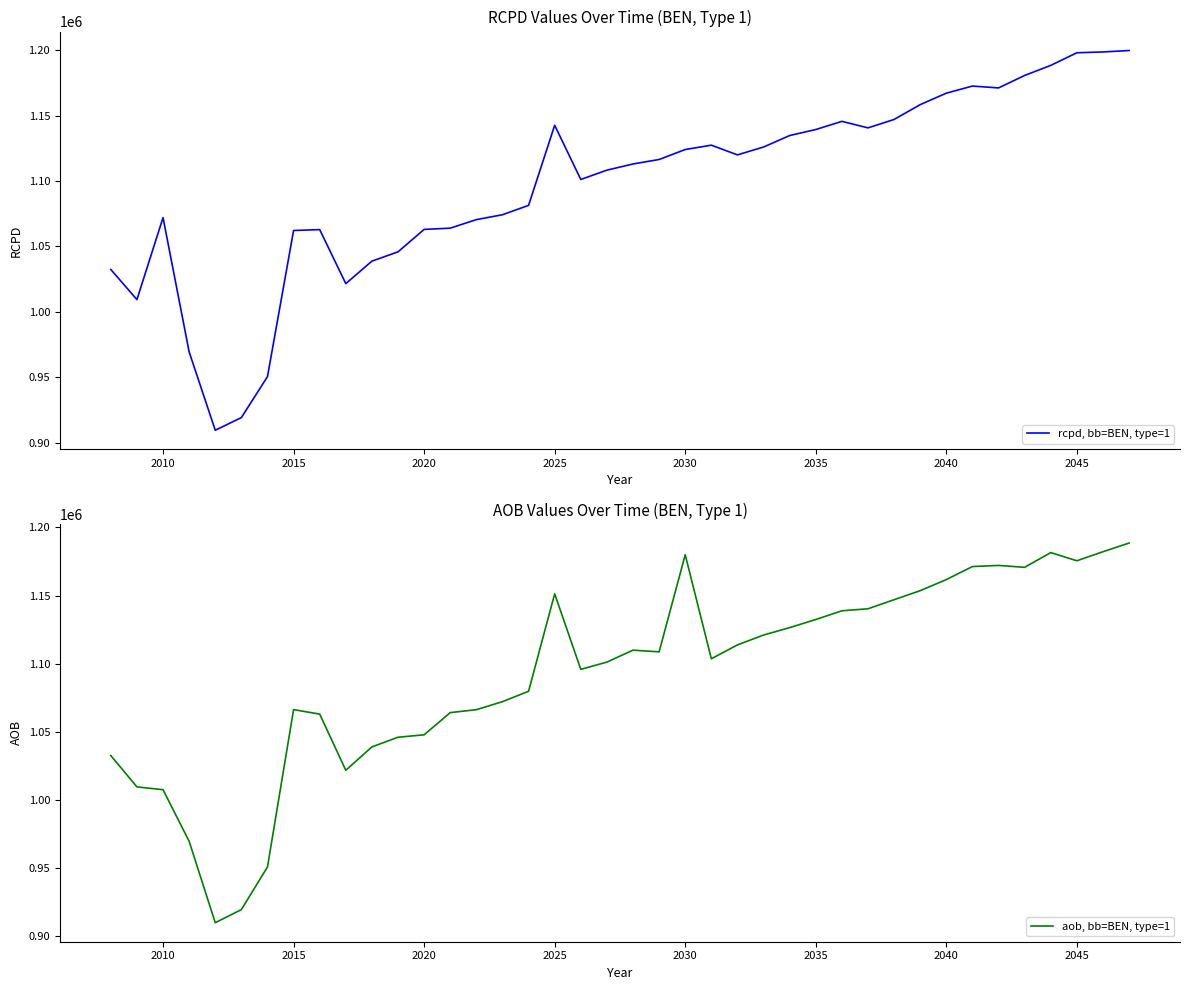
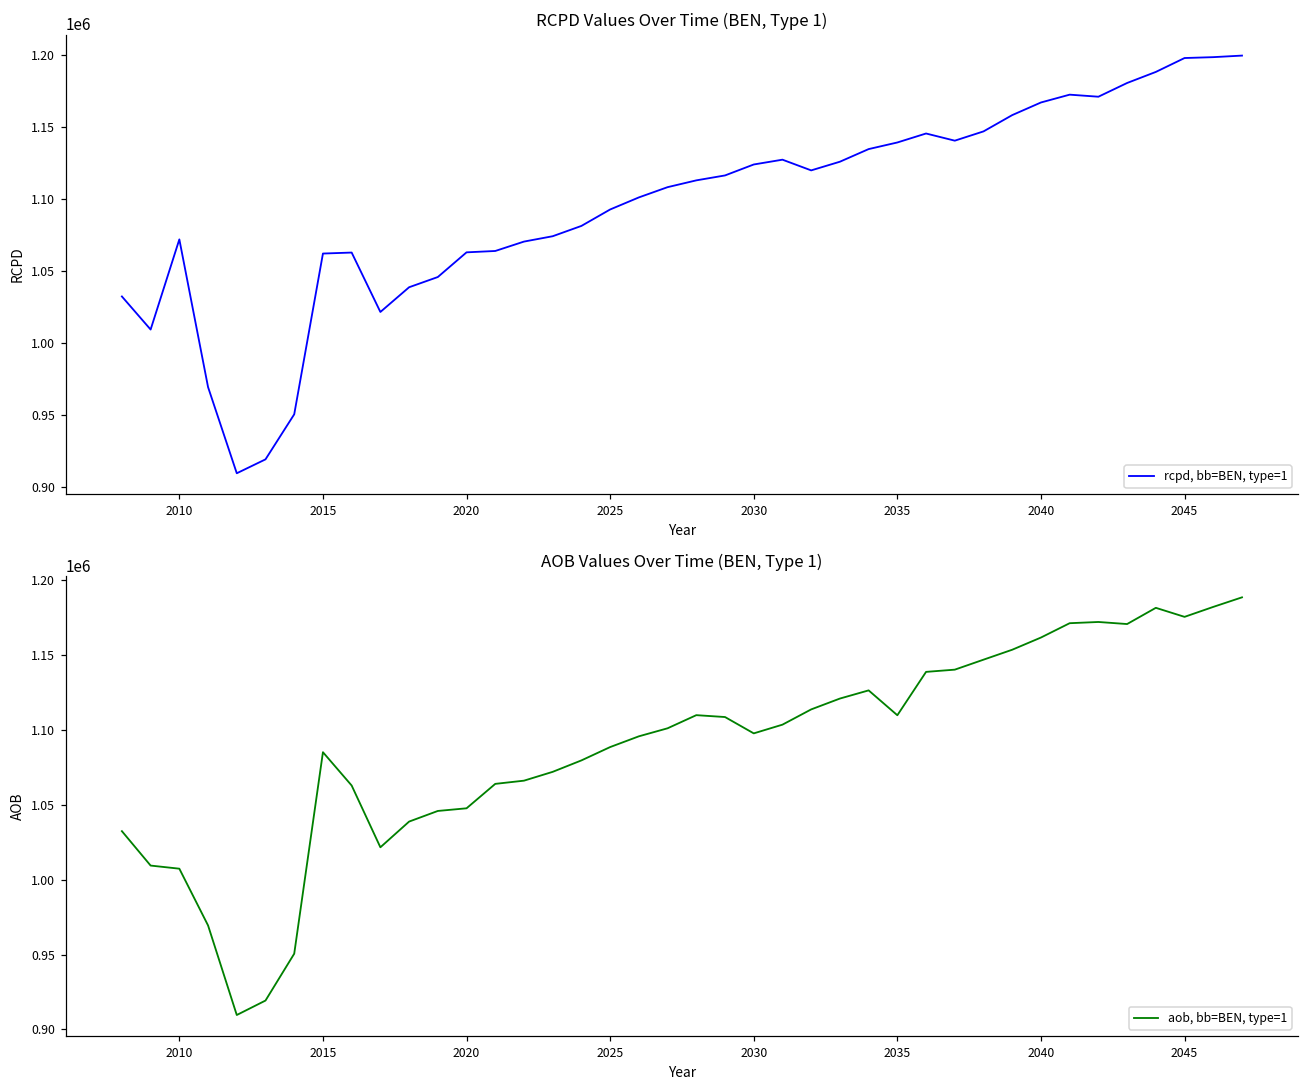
RCPD Values Over Time (BEN, Type 1), 2025: 1143000 -> 1093000
AOB Values Over Time (BEN, Type 1), 2015: 1066000 -> 1085000
AOB Values Over Time (BEN, Type 1), 2025: 1151000 -> 1089000
AOB Values Over Time (BEN, Type 1), 2030: 1180000 -> 1098000
AOB Values Over Time (BEN, Type 1), 2035: 1132000 -> 1110000
